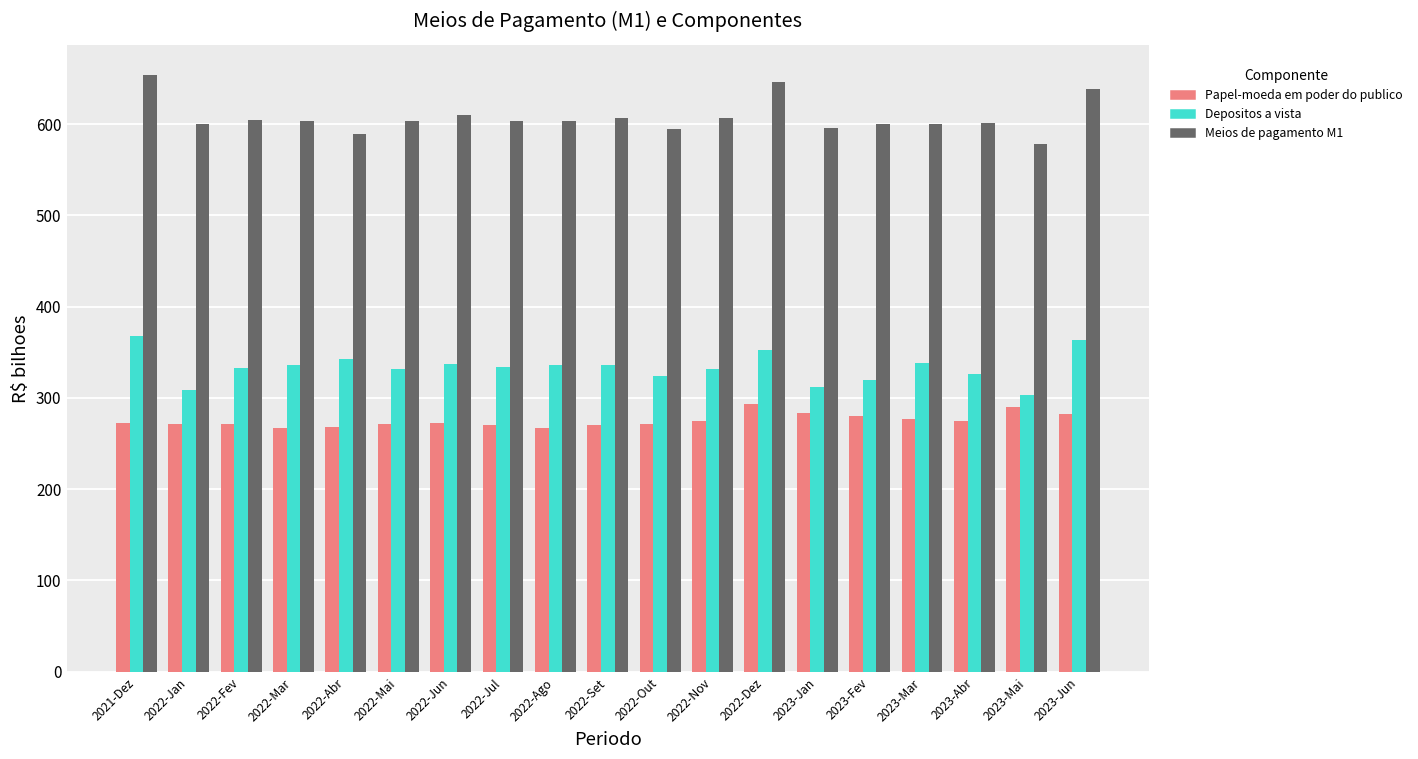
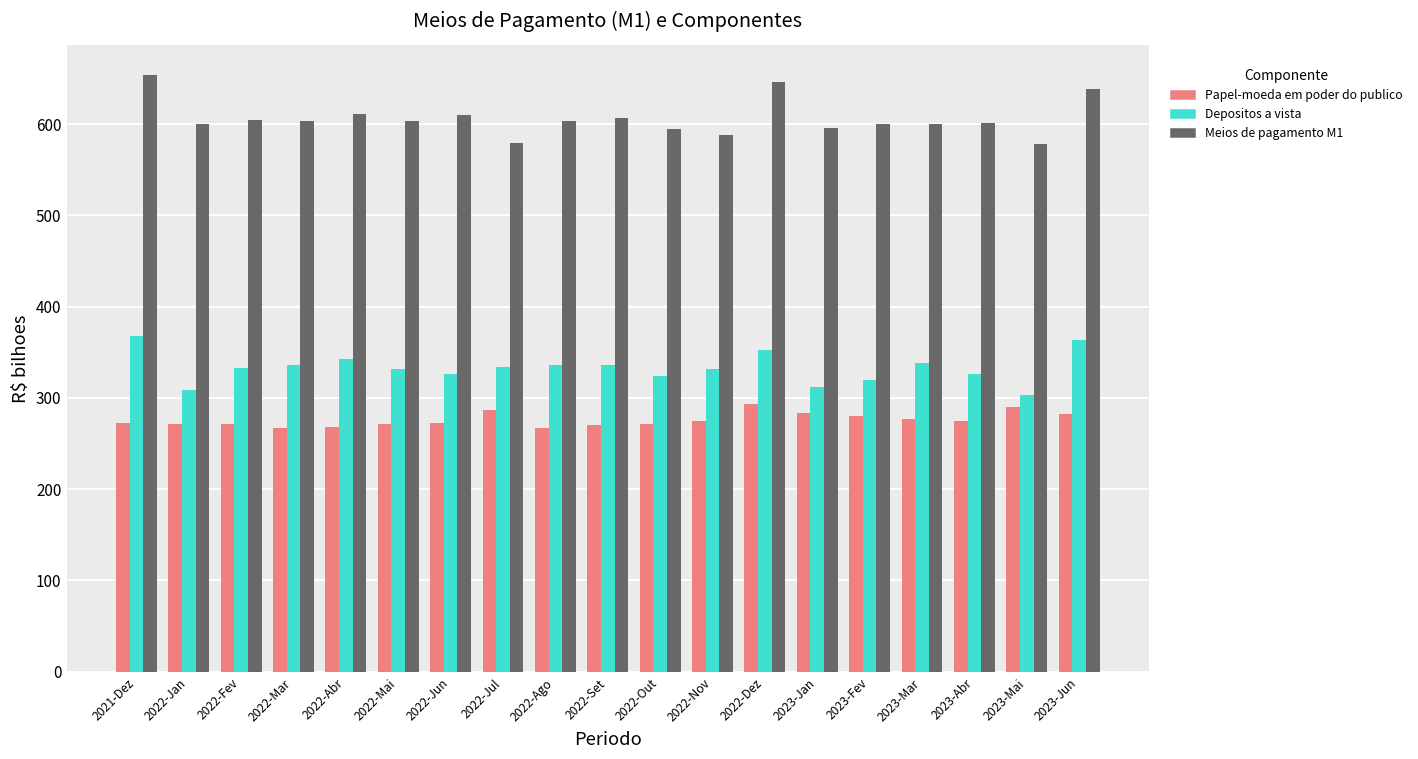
Meios de pagamento M1, 2022-Abr: 590 -> 610
Depositos a vista, 2022-Jun: 340 -> 330
Papel-moeda em poder do publico, 2022-Jul: 270 -> 290
Meios de pagamento M1, 2022-Jul: 600 -> 580
Meios de pagamento M1, 2022-Nov: 610 -> 590
